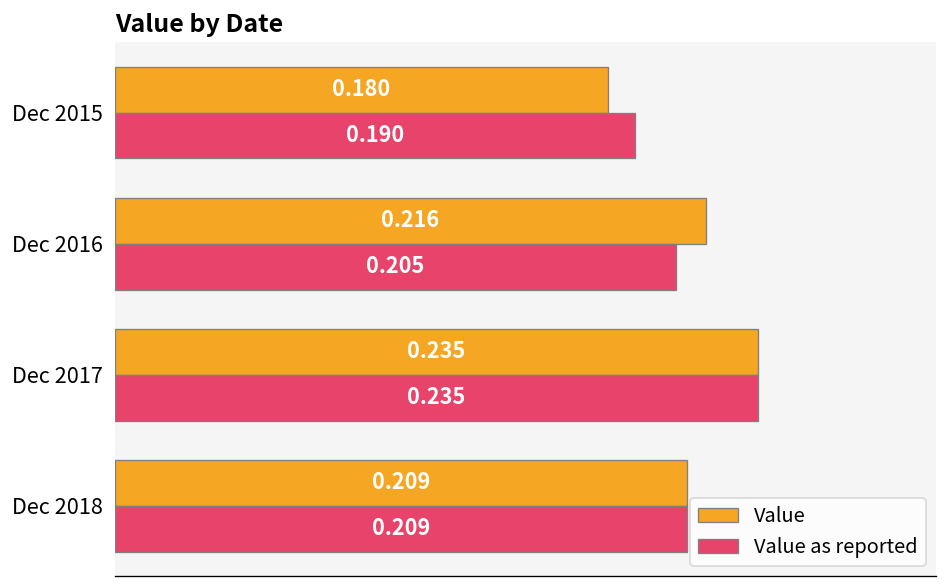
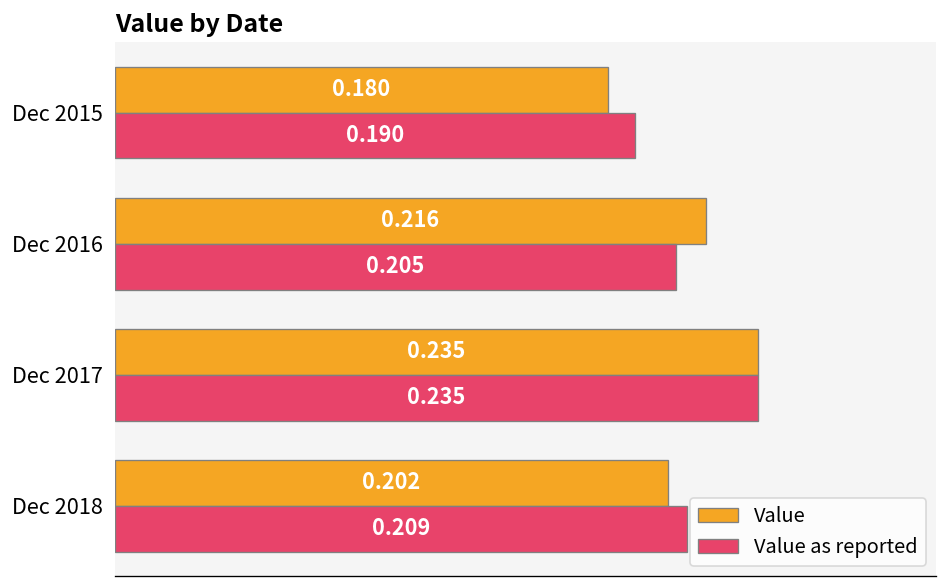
Value, Dec 2018: 0.209 -> 0.202
